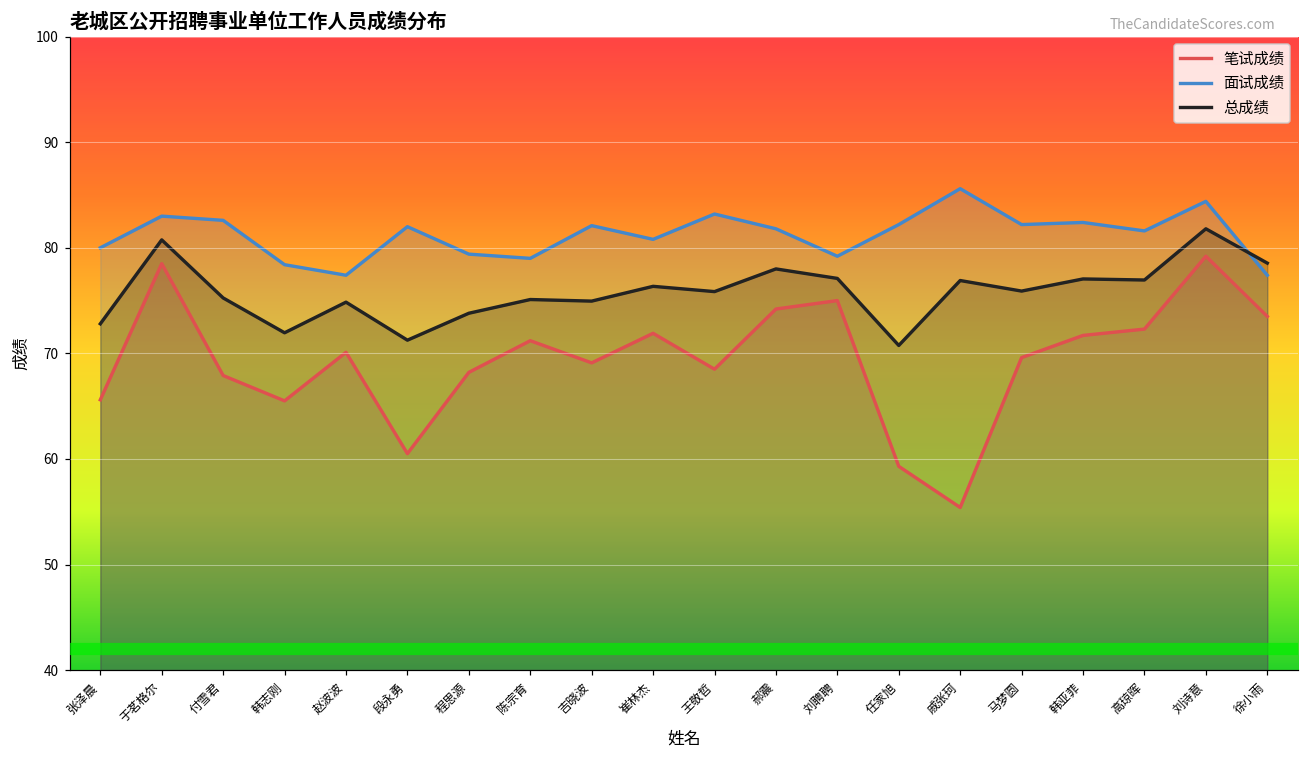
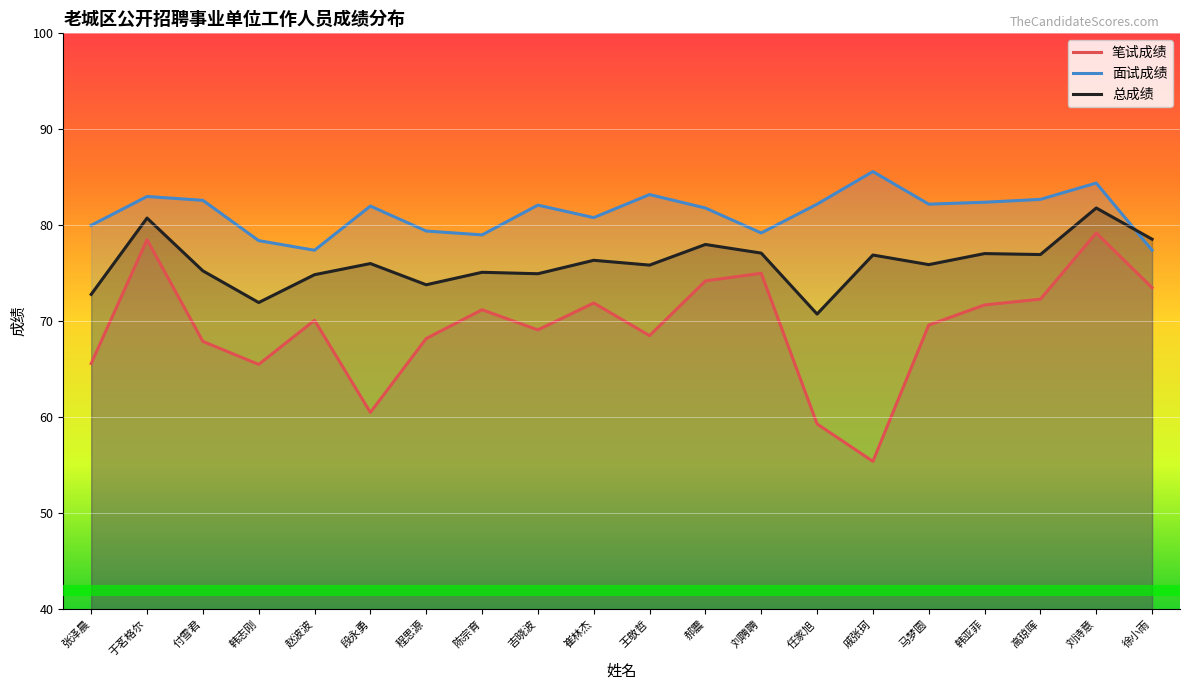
总成绩, 段永勇: 71 -> 76
面试成绩, 高琼晖: 82 -> 83
